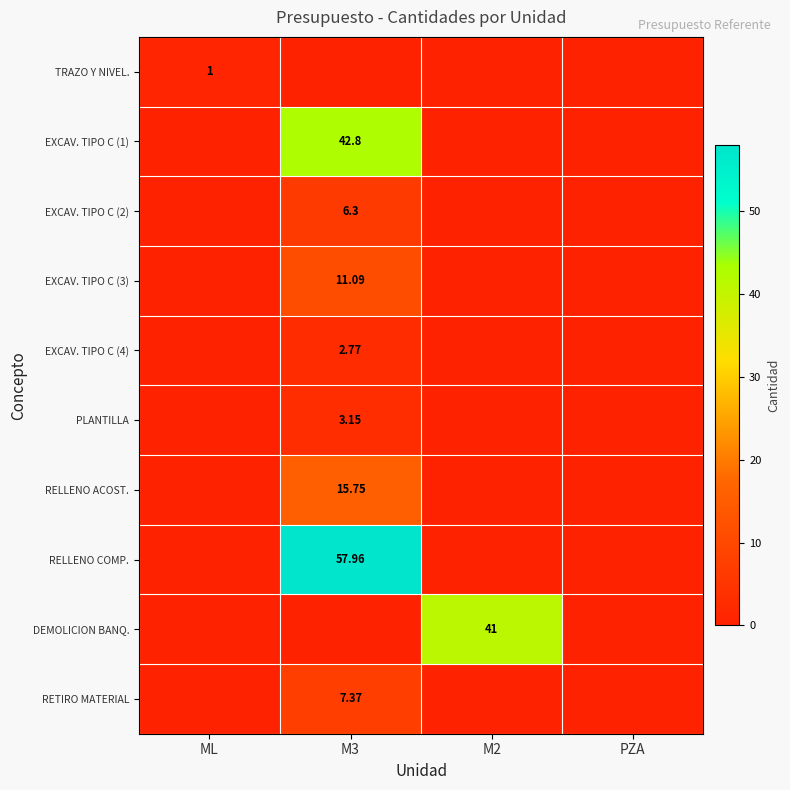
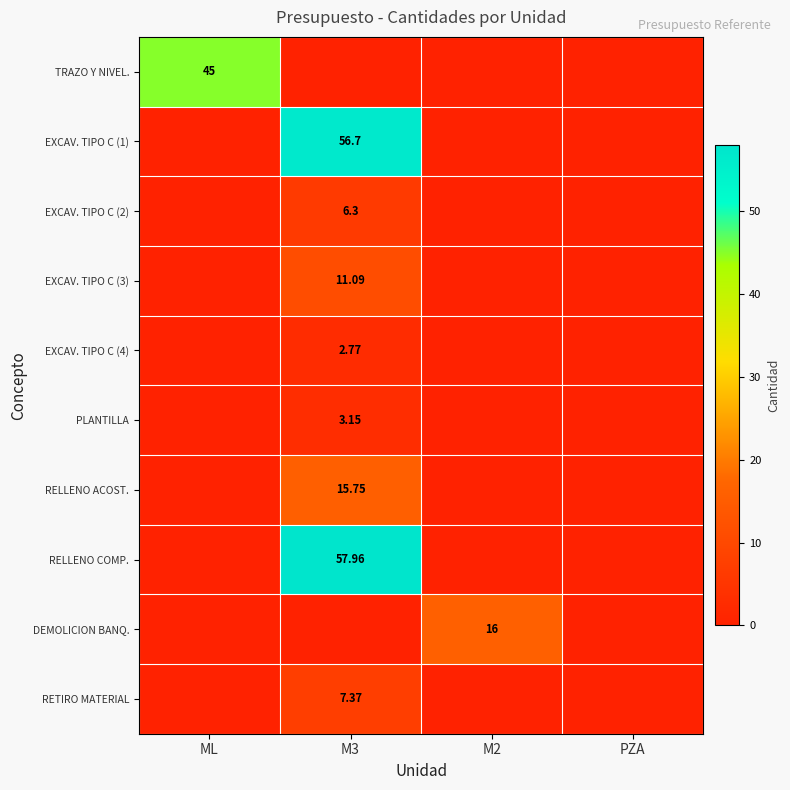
TRAZO Y NIVEL., ML: 1 -> 45
EXCAV. TIPO C (1), M3: 42.8 -> 56.7
DEMOLICION BANQ., M2: 41 -> 16
